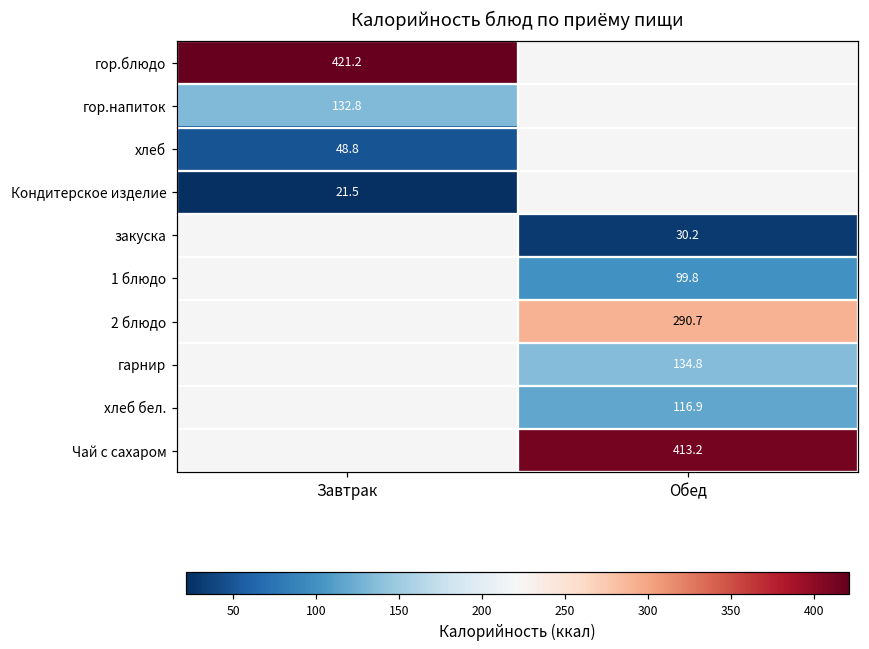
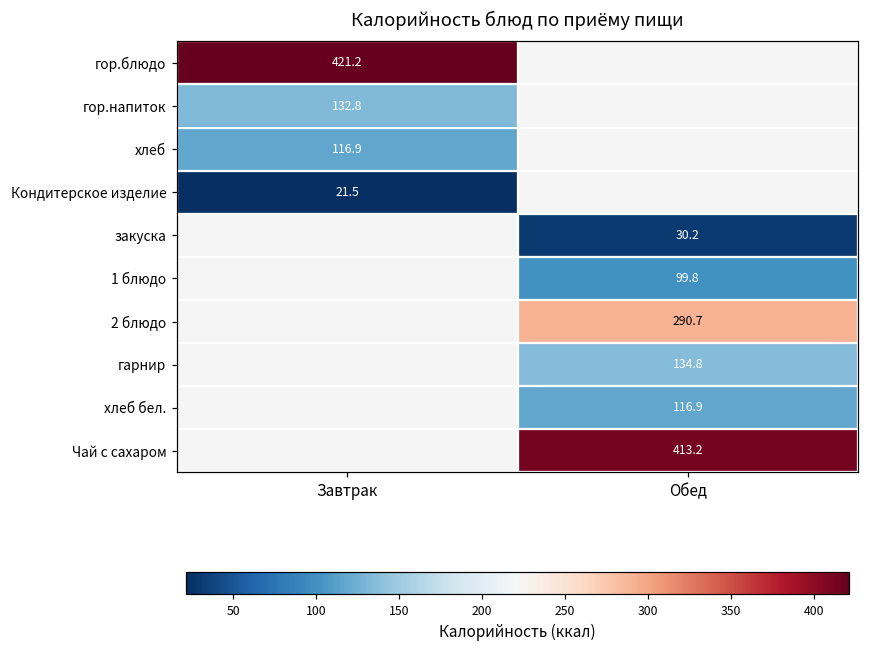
хлеб, Завтрак: 48.8 -> 116.9
